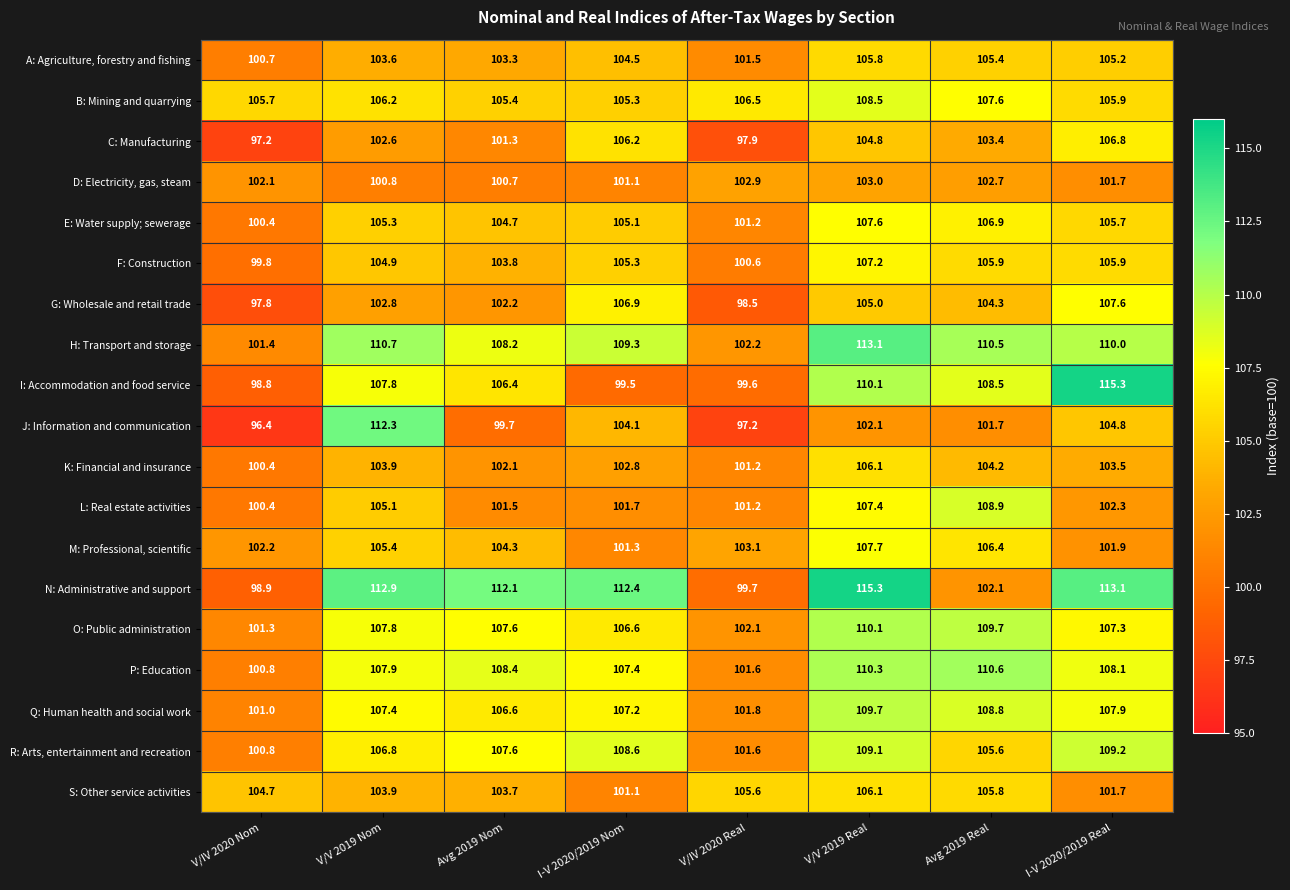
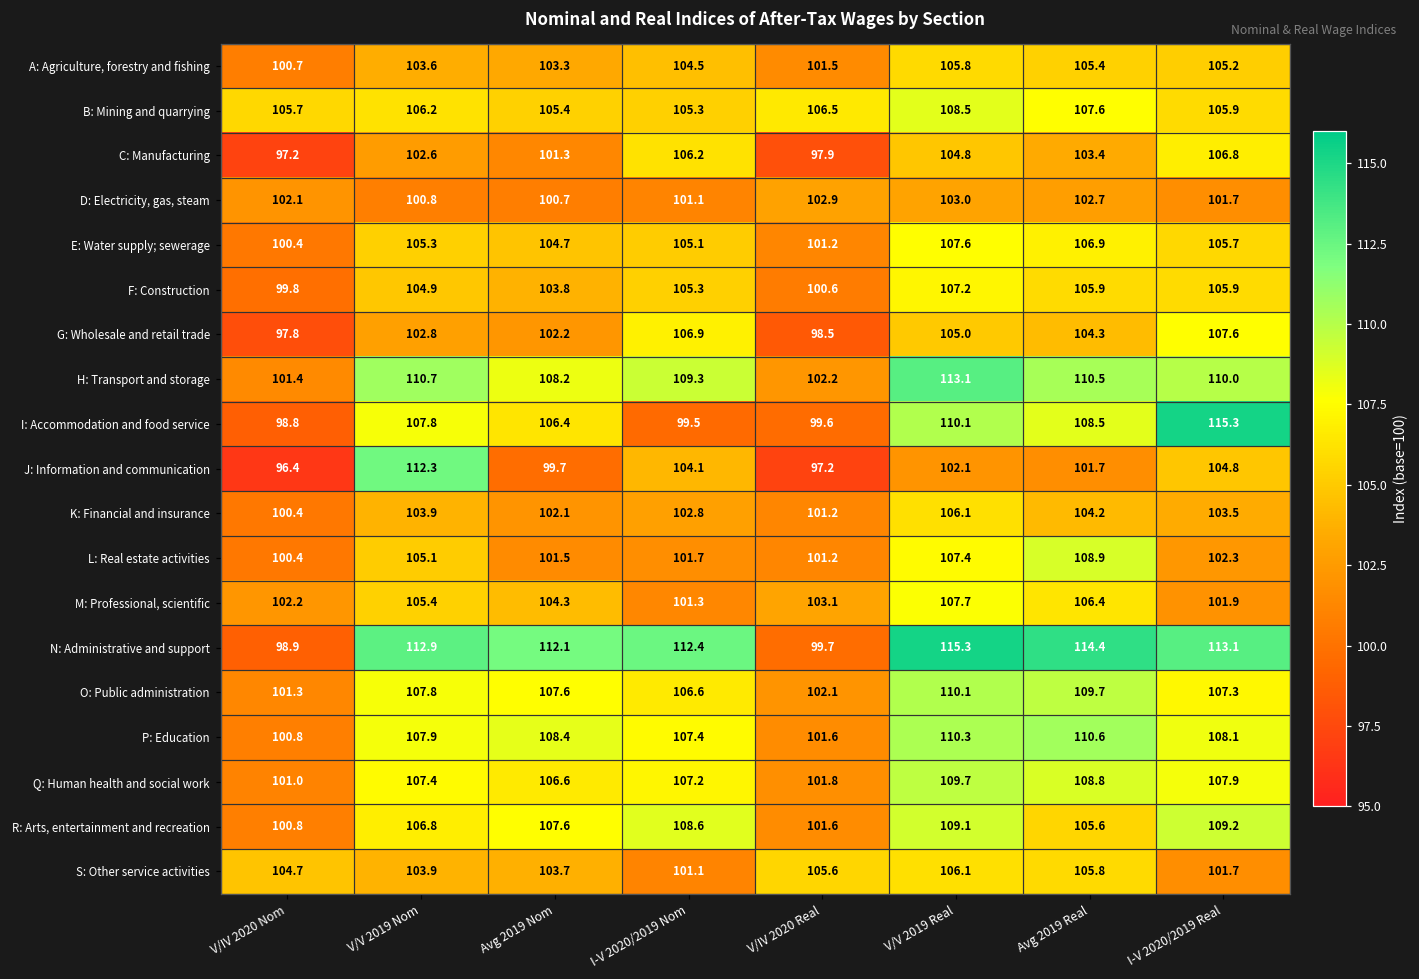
N: Administrative and support, Avg 2019 Real: 102.1 -> 114.4
